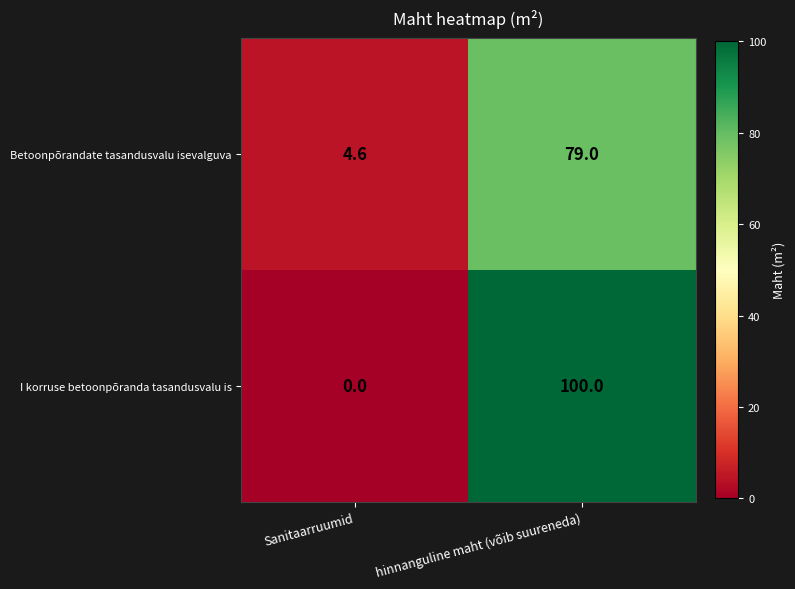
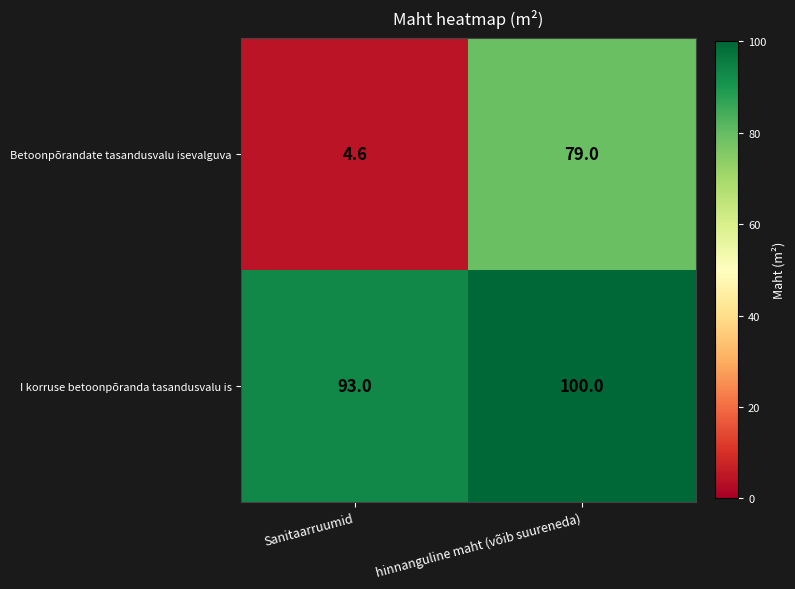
I korruse betoonpõranda tasandusvalu is, Sanitaarruumid: 0.0 -> 93.0
